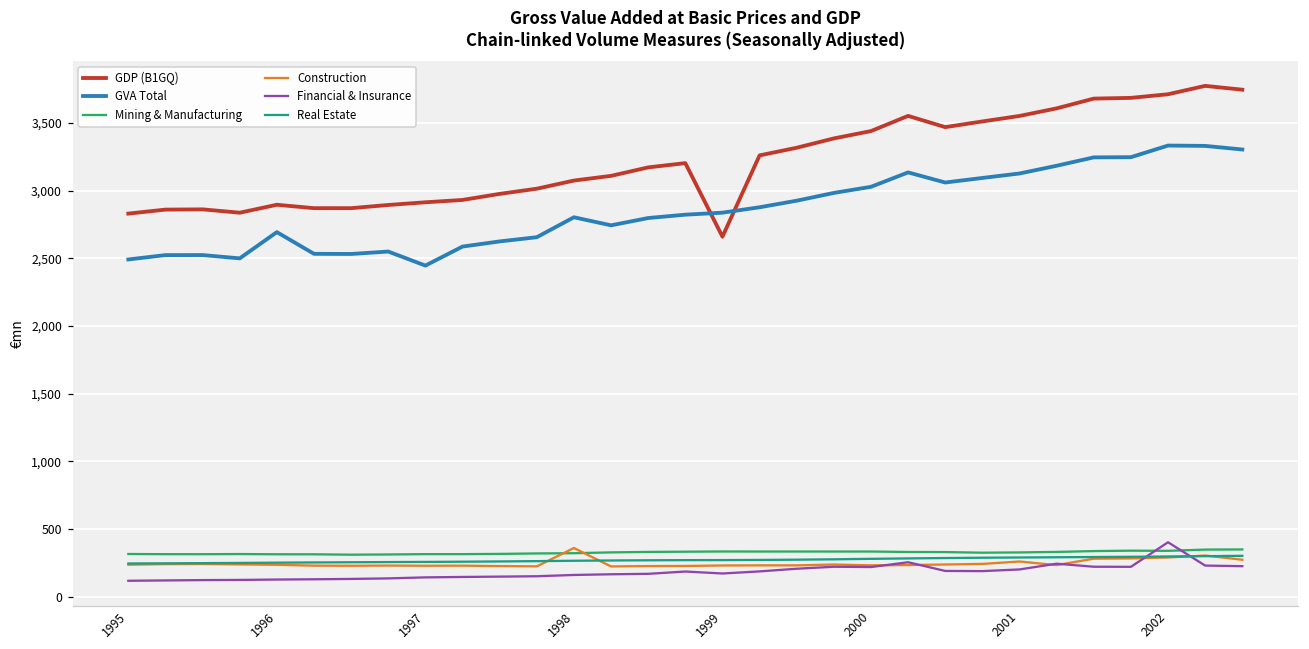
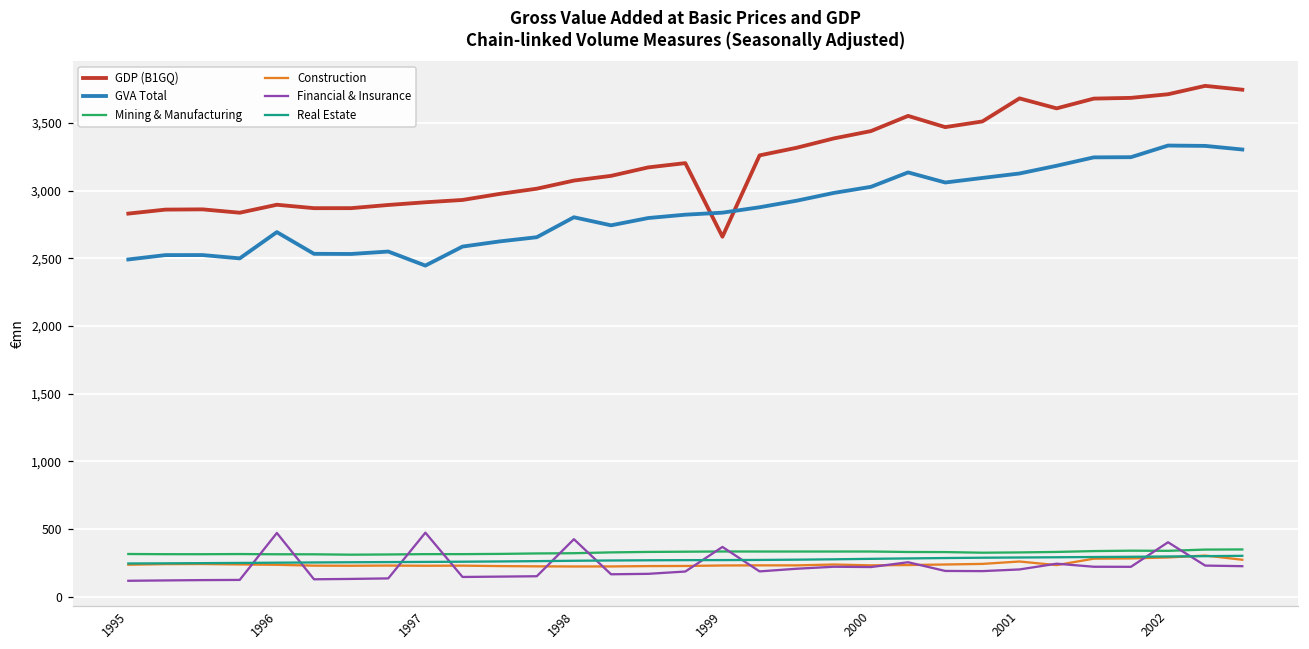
Financial & Insurance, 1996: 130 -> 470
Financial & Insurance, 1997: 140 -> 470
Construction, 1998: 360 -> 220
Financial & Insurance, 1998: 160 -> 420
Financial & Insurance, 1999: 170 -> 370
GDP (B1GQ), 2001: 3,550 -> 3,680
